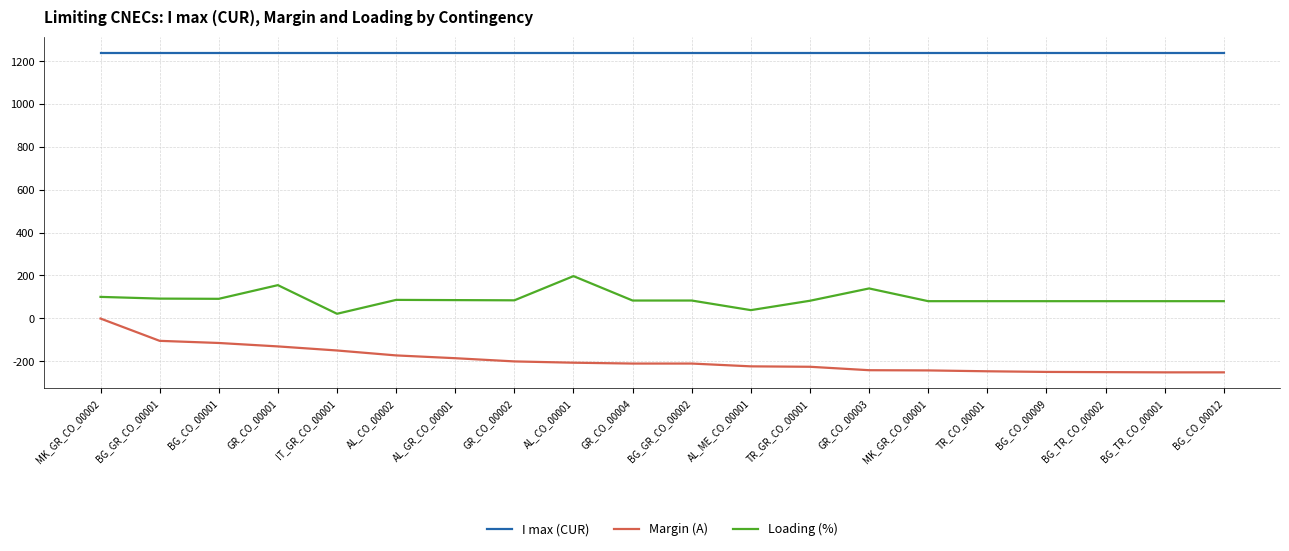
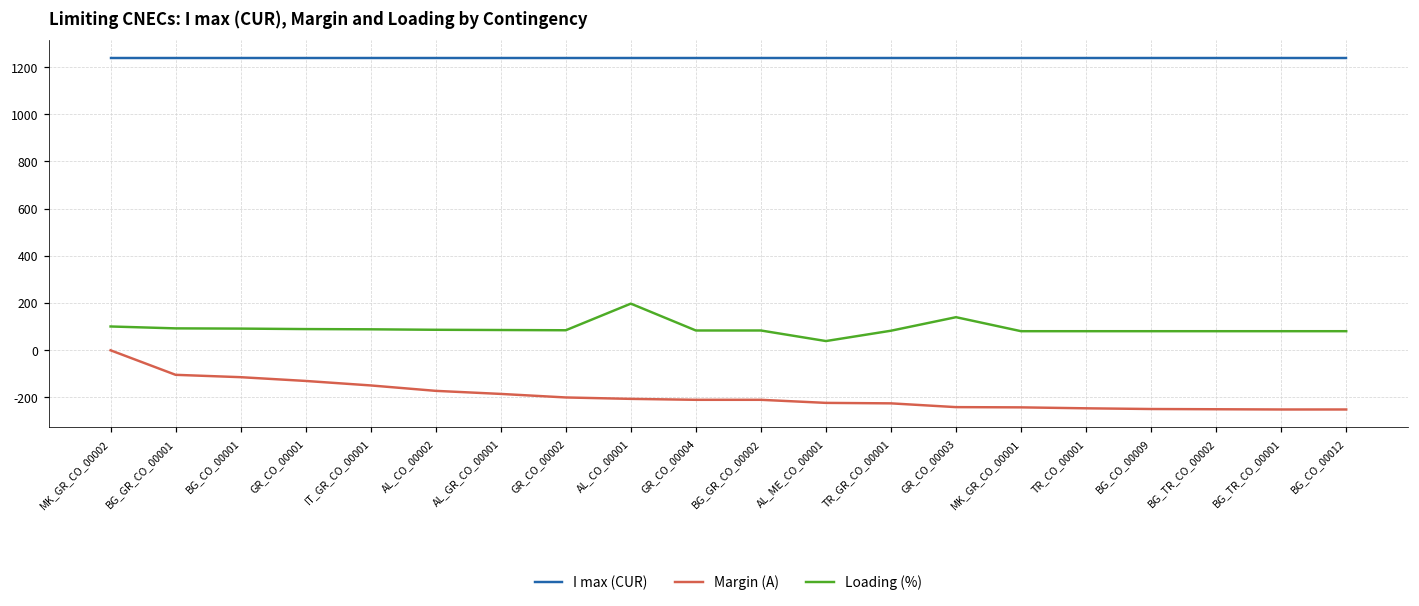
Loading (%), GR_CO_00001: 150 -> 90
Loading (%), IT_GR_CO_00001: 20 -> 90
